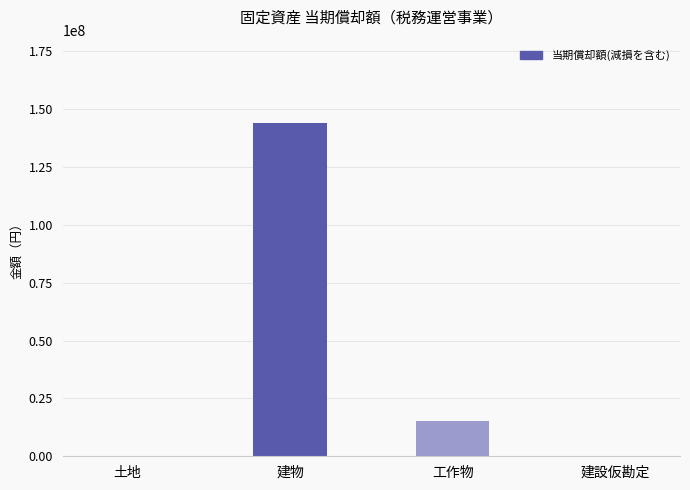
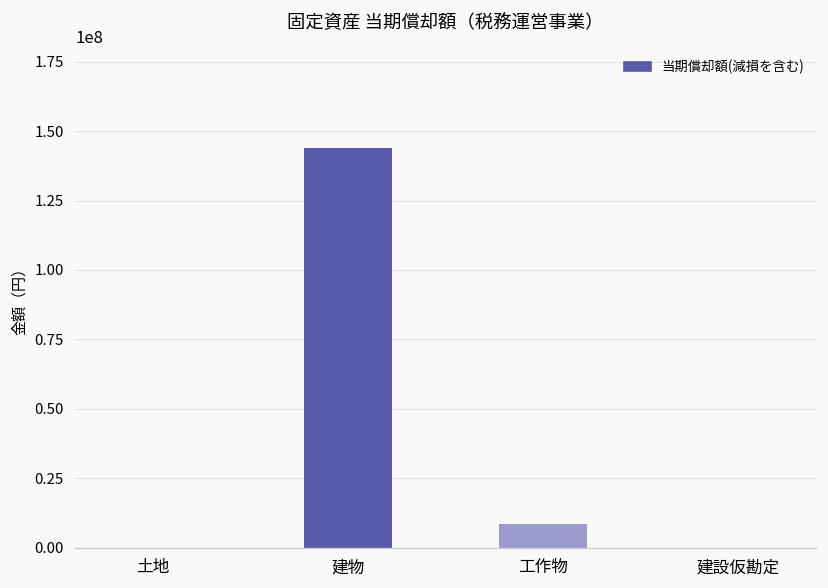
工作物: 15000000 -> 8000000
